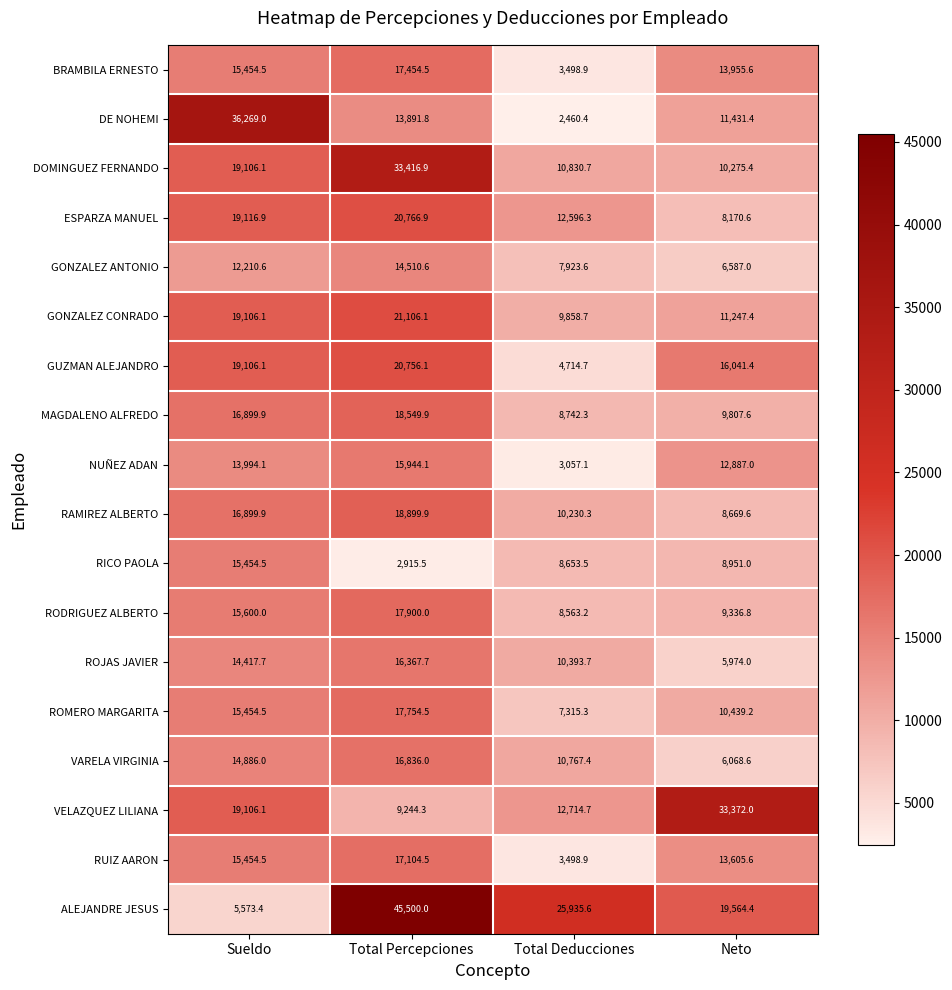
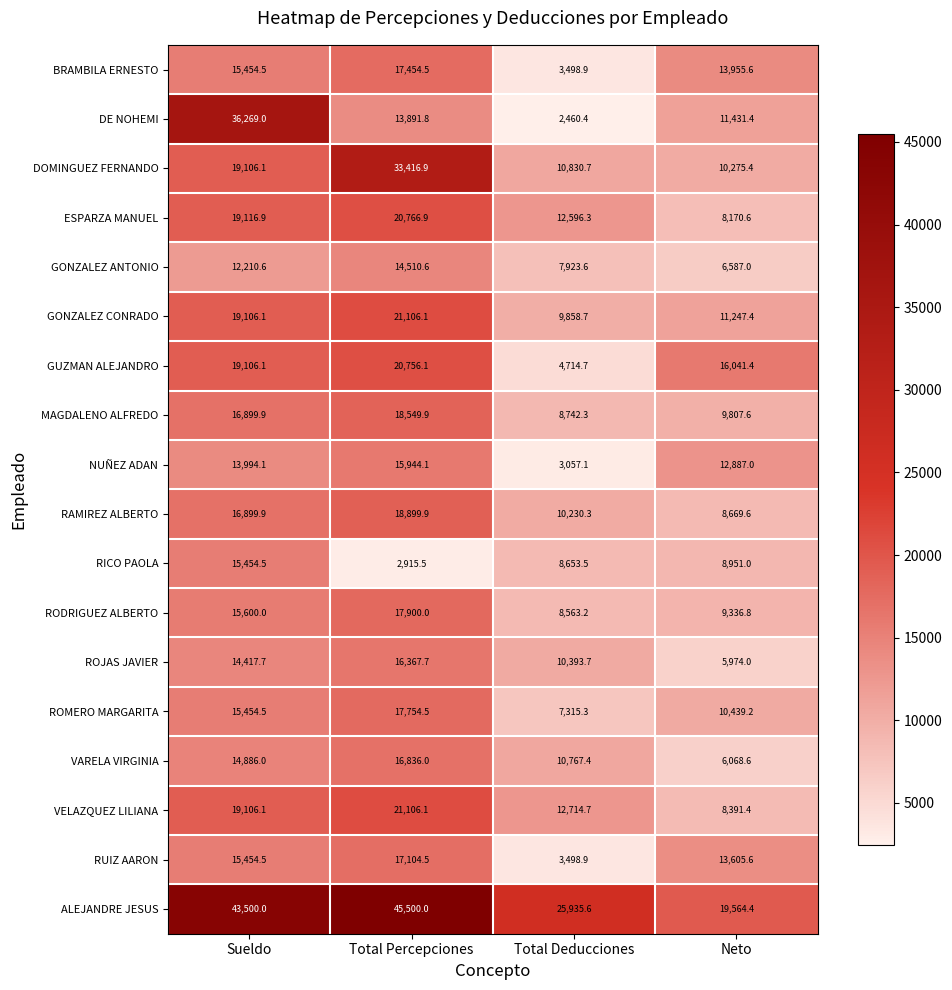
VELAZQUEZ LILIANA, Total Percepciones: 9,244.3 -> 21,106.1
VELAZQUEZ LILIANA, Neto: 33,372.0 -> 8,391.4
ALEJANDRE JESUS, Sueldo: 5,573.4 -> 43,500.0
